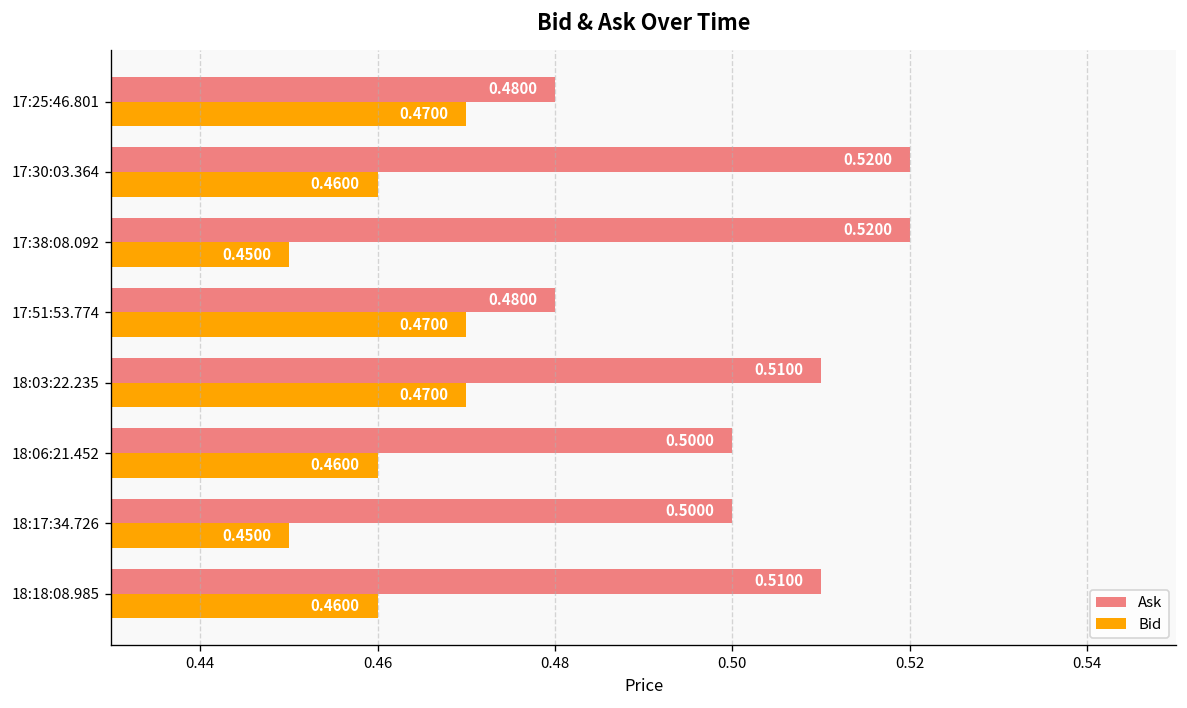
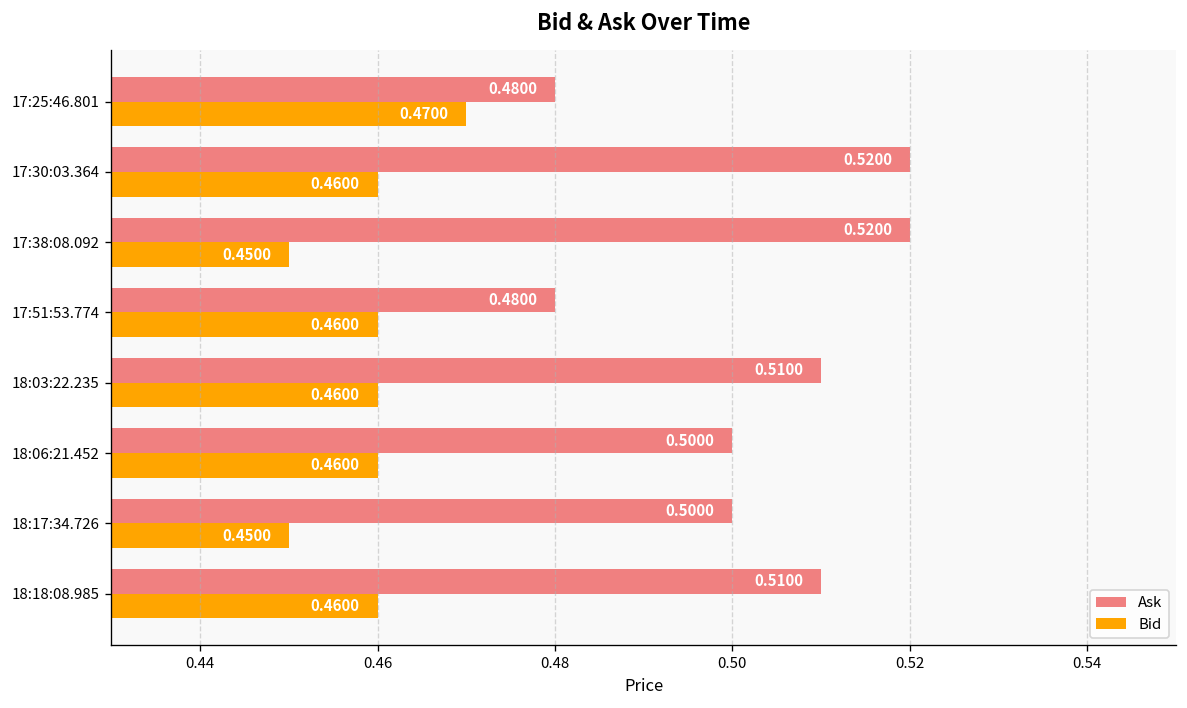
Bid, 17:51:53.774: 0.4700 -> 0.4600
Bid, 18:03:22.235: 0.4700 -> 0.4600
